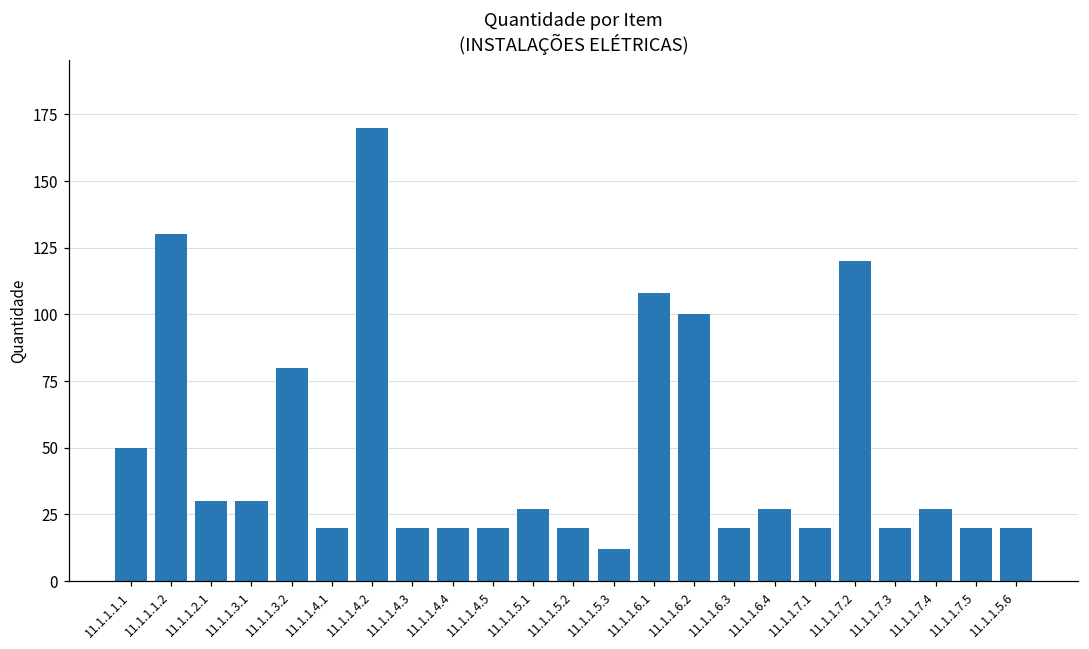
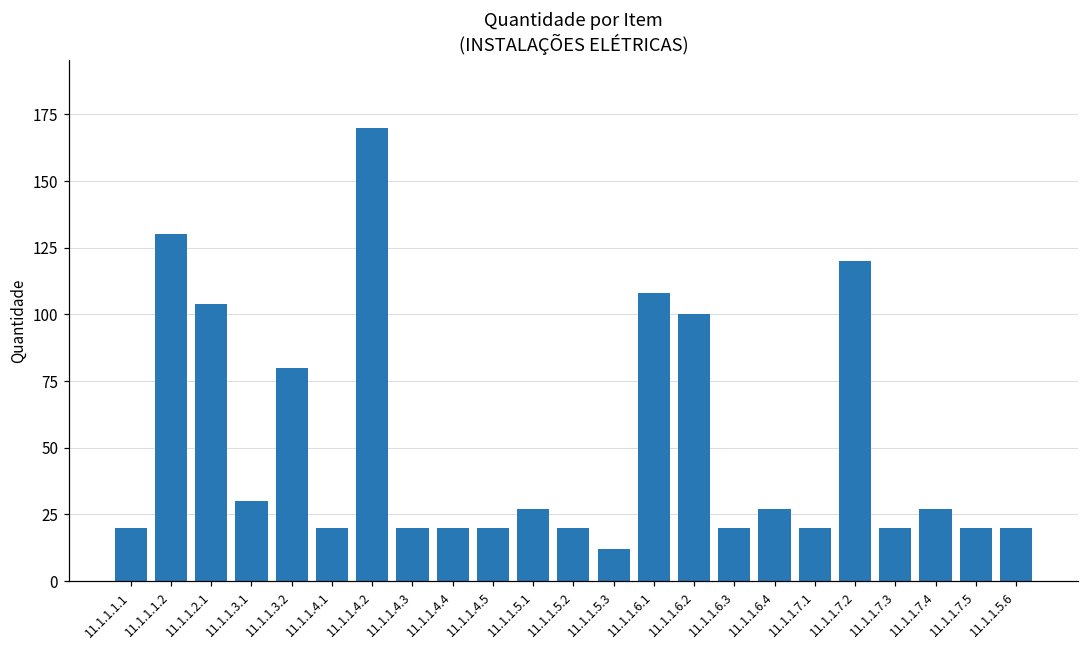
11.1.1.1.1: 50 -> 20
11.1.1.2.1: 30 -> 104
